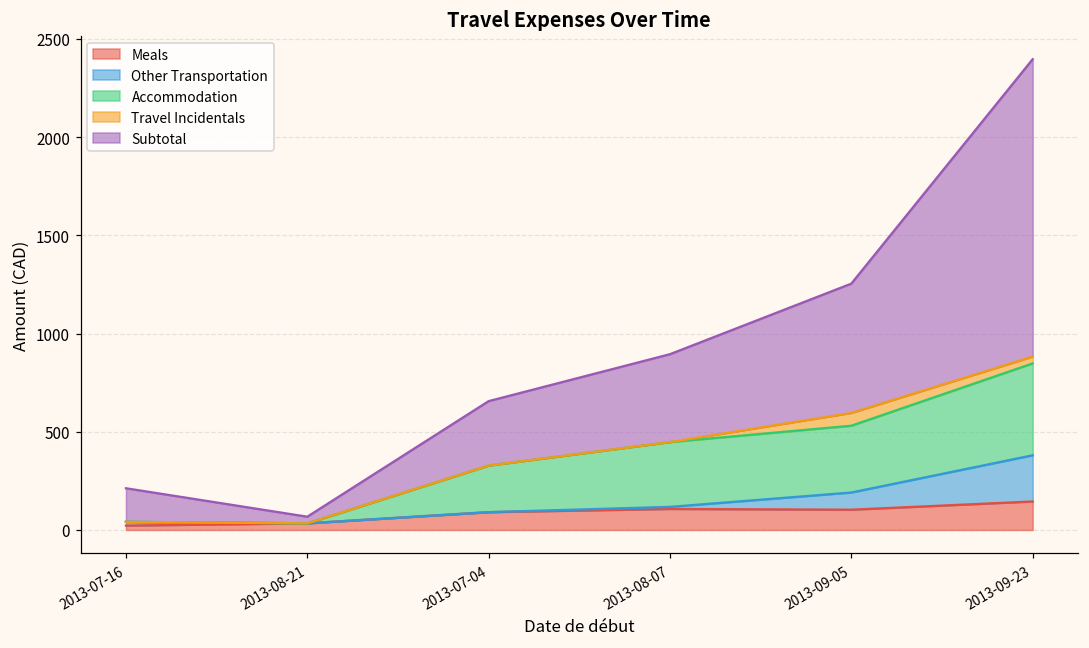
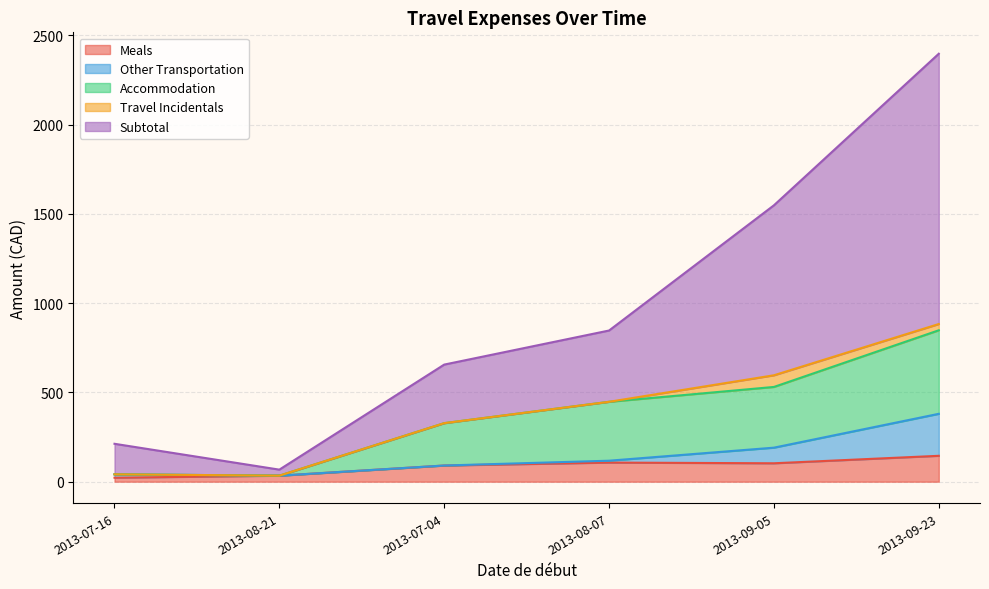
Subtotal, 2013-08-07: 450 -> 400
Subtotal, 2013-09-05: 660 -> 950
